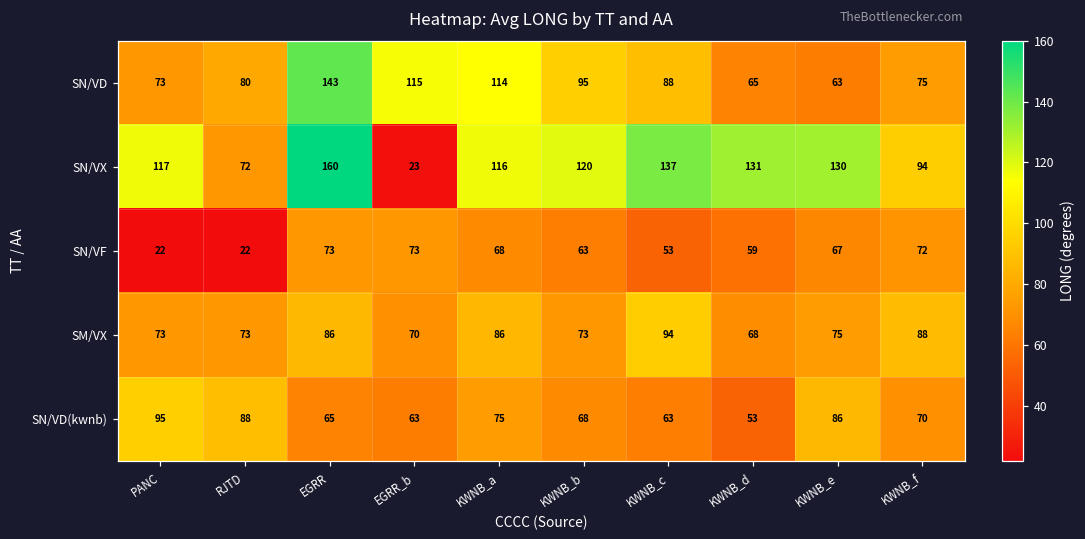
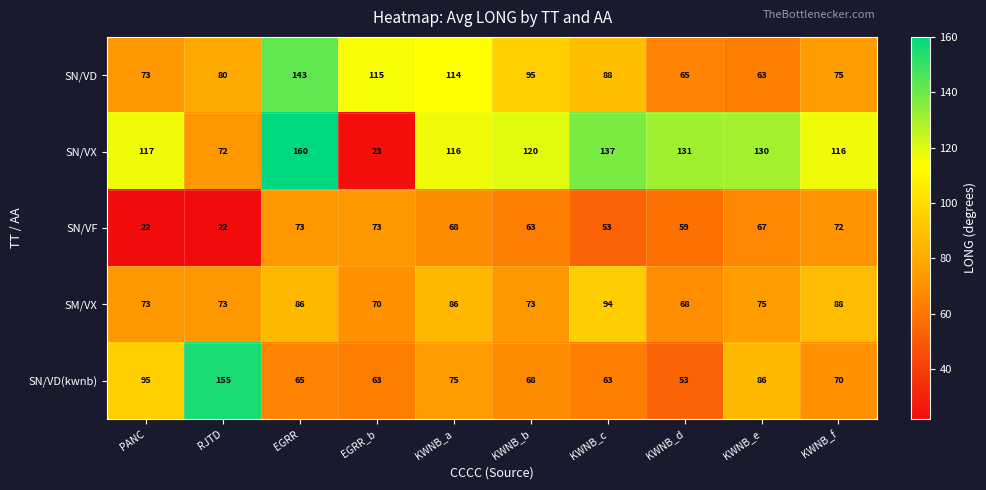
SN/VX, KWNB_f: 94 -> 116
SN/VD(kwnb), RJTD: 88 -> 155
